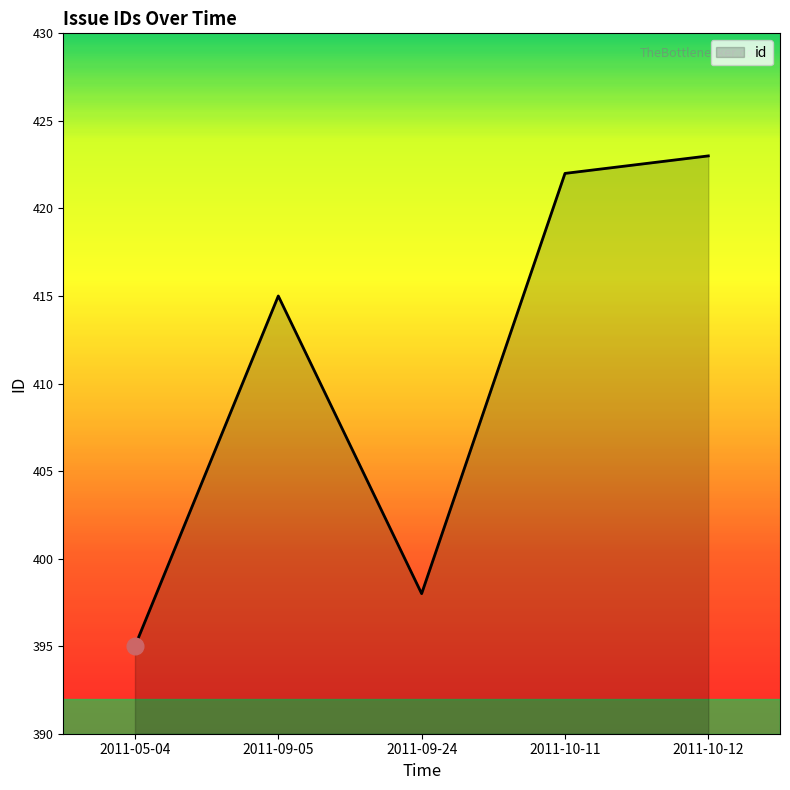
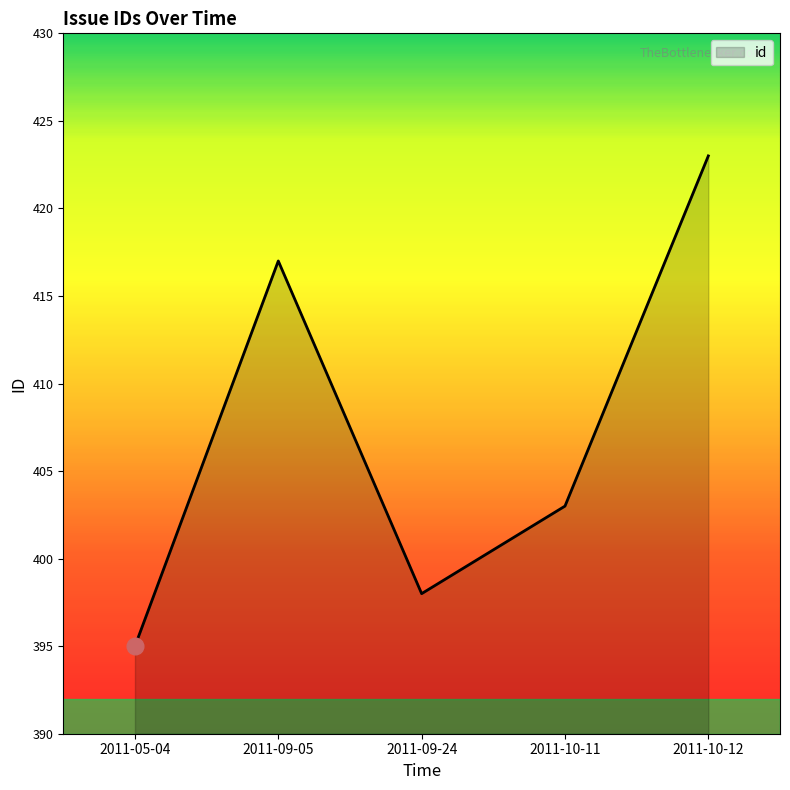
id, 2011-09-05: 415 -> 417
id, 2011-10-11: 422 -> 403
